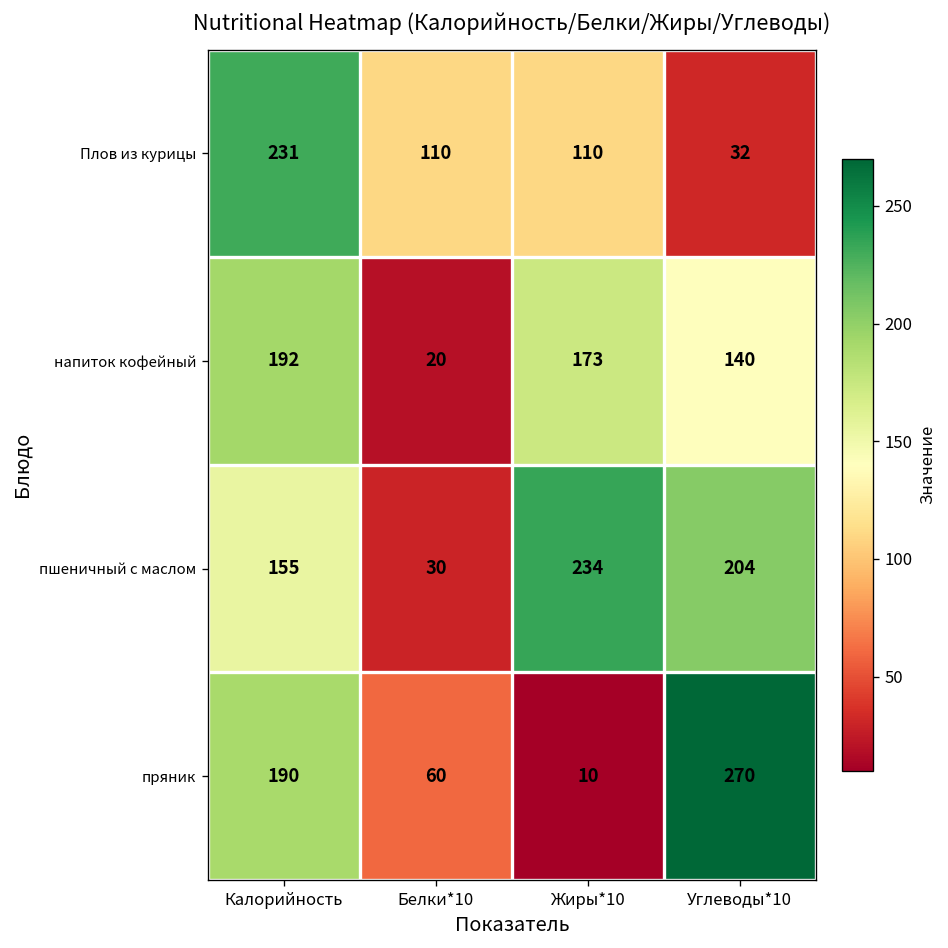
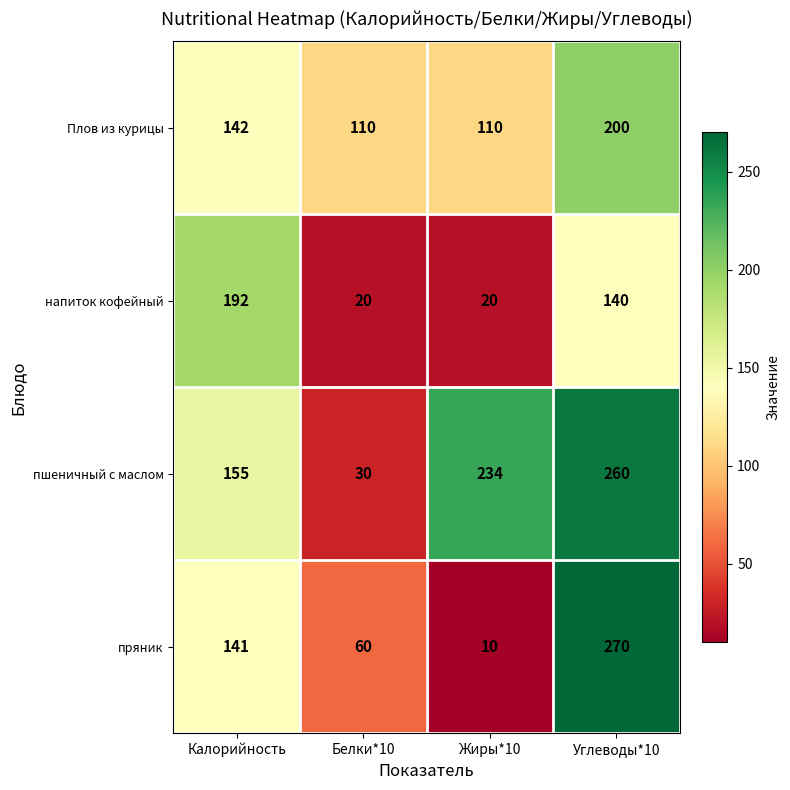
Плов из курицы, Калорийность: 231 -> 142
Плов из курицы, Углеводы*10: 32 -> 200
напиток кофейный, Жиры*10: 173 -> 20
пшеничный с маслом, Углеводы*10: 204 -> 260
пряник, Калорийность: 190 -> 141
